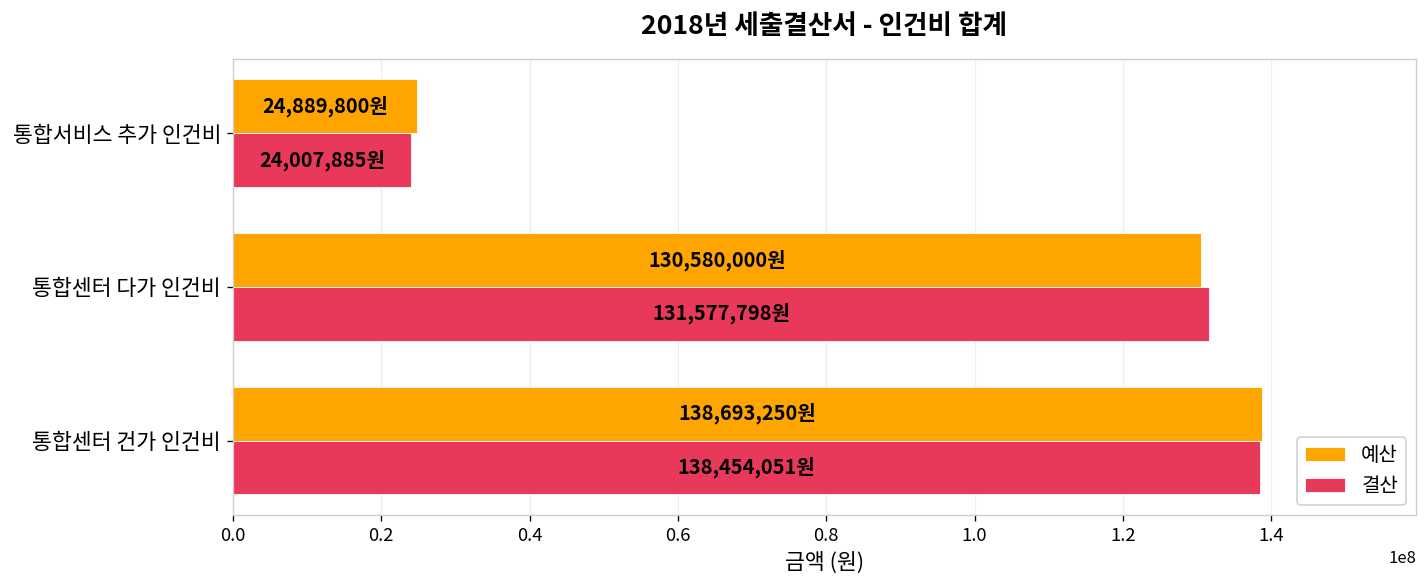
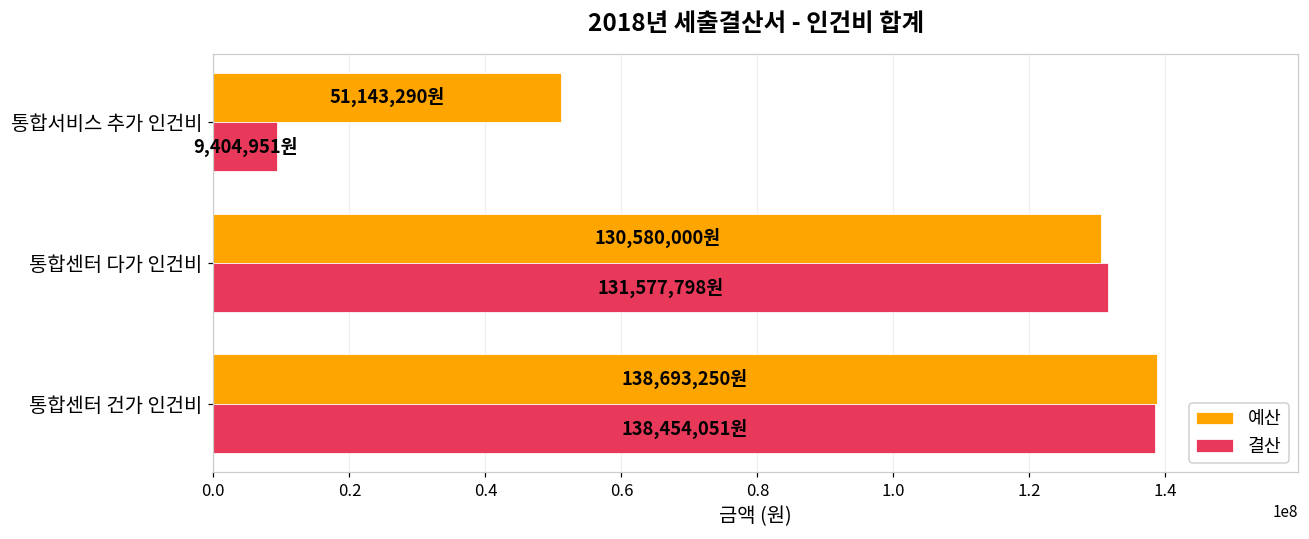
예산, 통합서비스 추가 인건비: 24,889,800원 -> 51,143,290원
결산, 통합서비스 추가 인건비: 24,007,885원 -> 9,404,951원
